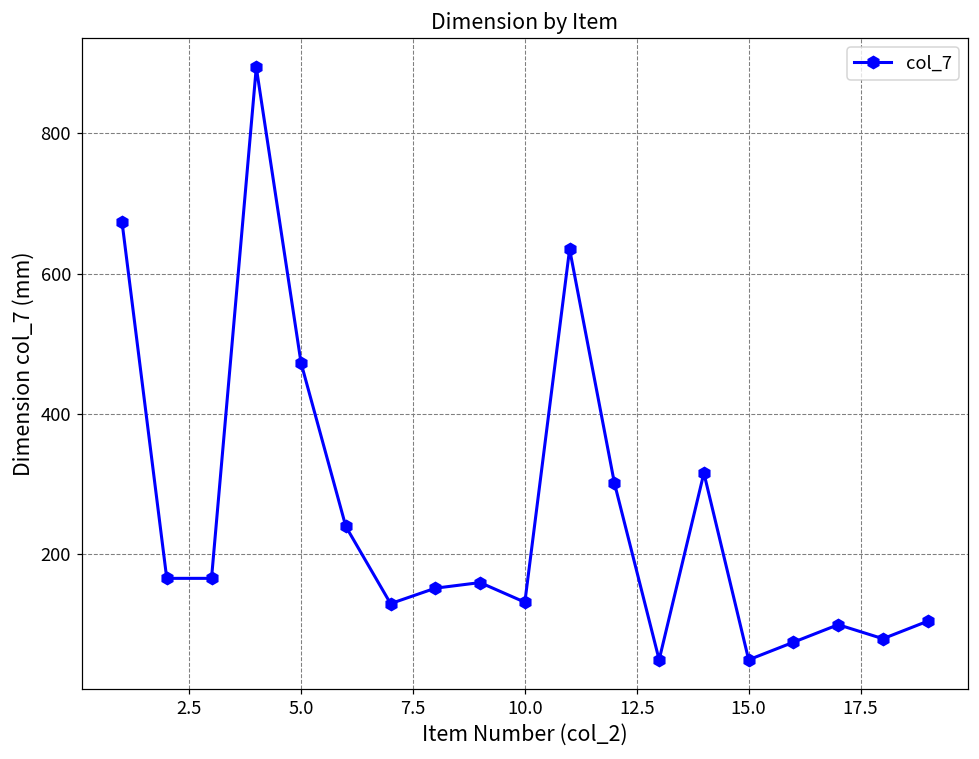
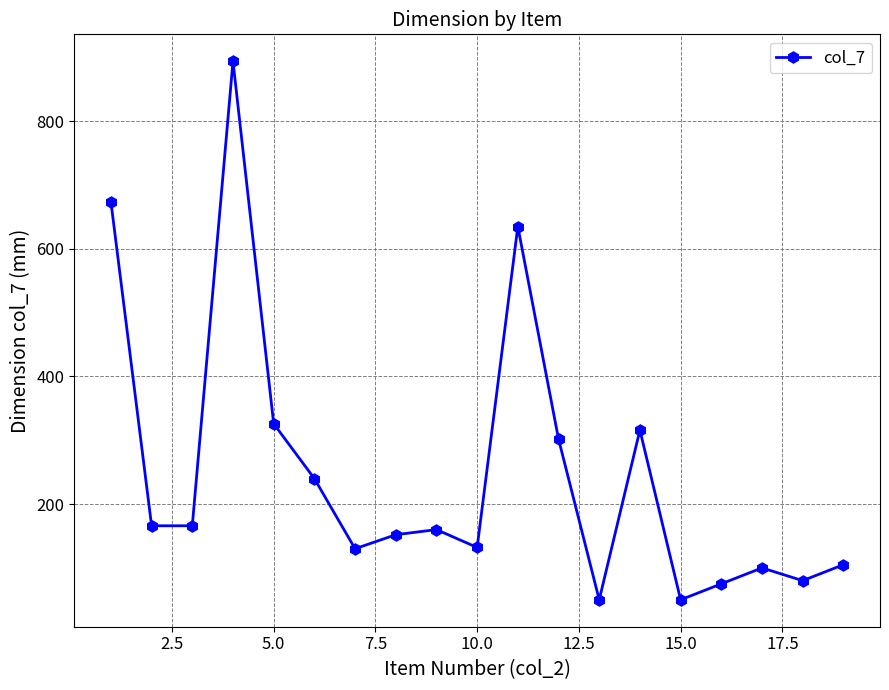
5.0: 470 -> 330
